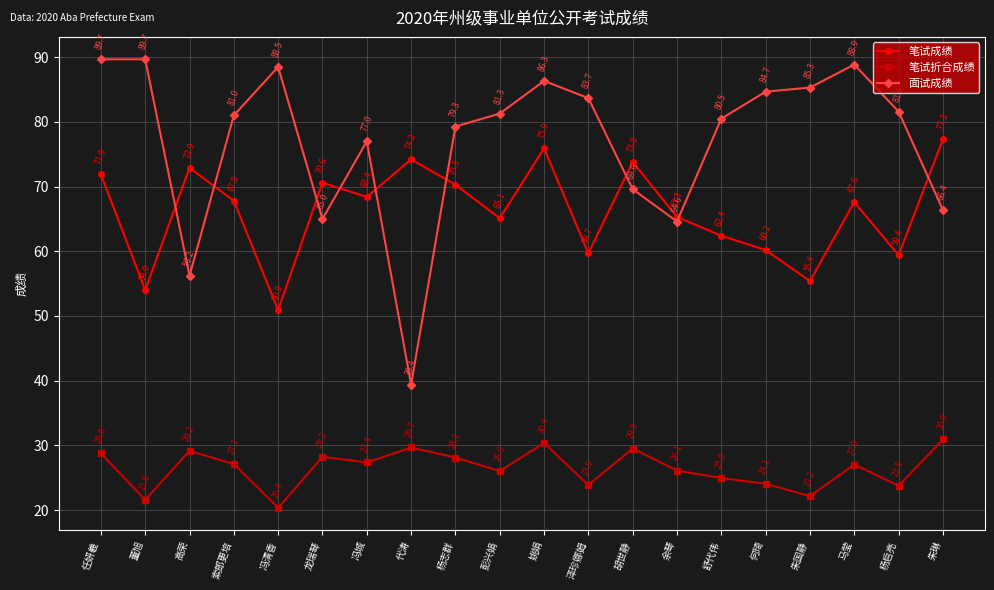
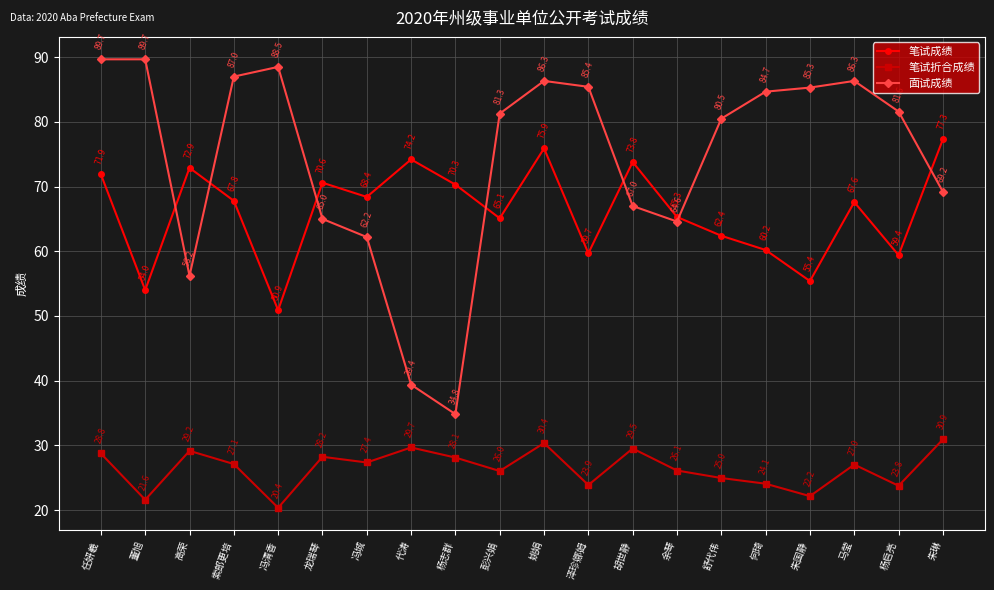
面试成绩, 索郎更培: 81.0 -> 87.0
面试成绩, 冯城: 77.0 -> 62.2
面试成绩, 杨志群: 79.3 -> 34.8
面试成绩, 泽珍娜姆: 83.7 -> 85.4
面试成绩, 胡世静: 69.6 -> 67.0
面试成绩, 马莹: 88.9 -> 86.3
面试成绩, 朱琳: 66.4 -> 69.2
